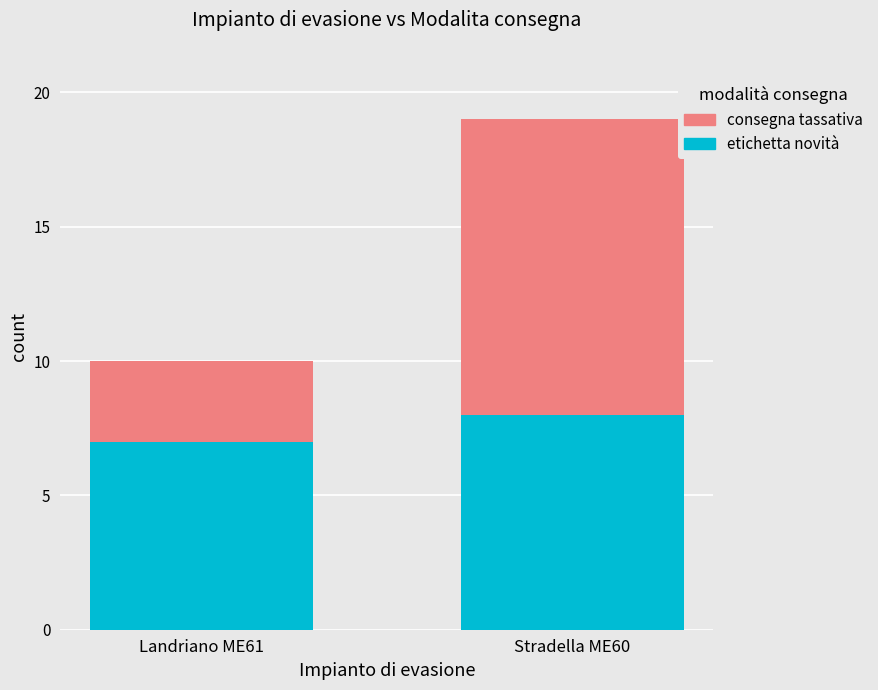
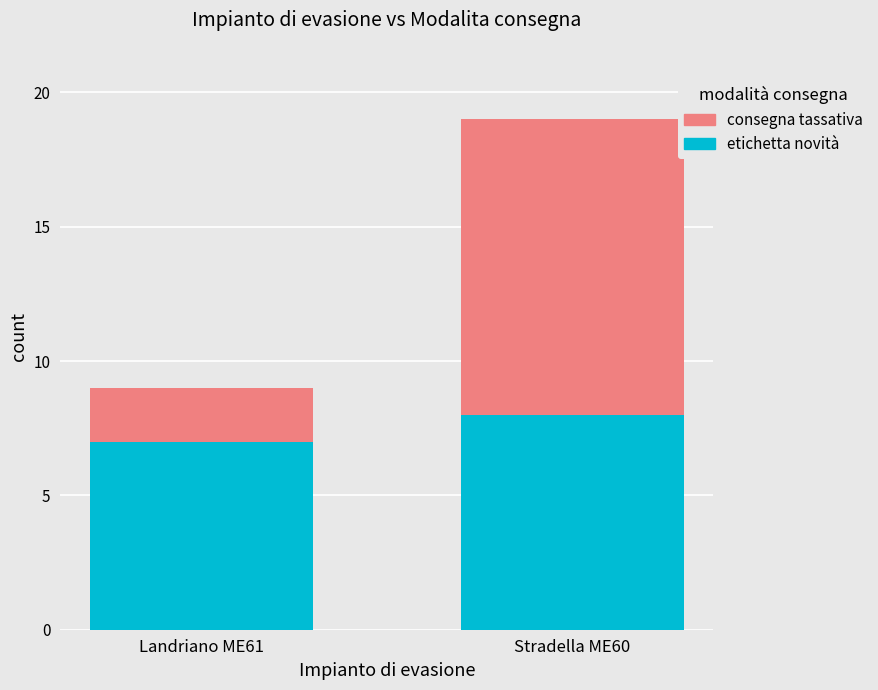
consegna tassativa, Landriano ME61: 3 -> 2
